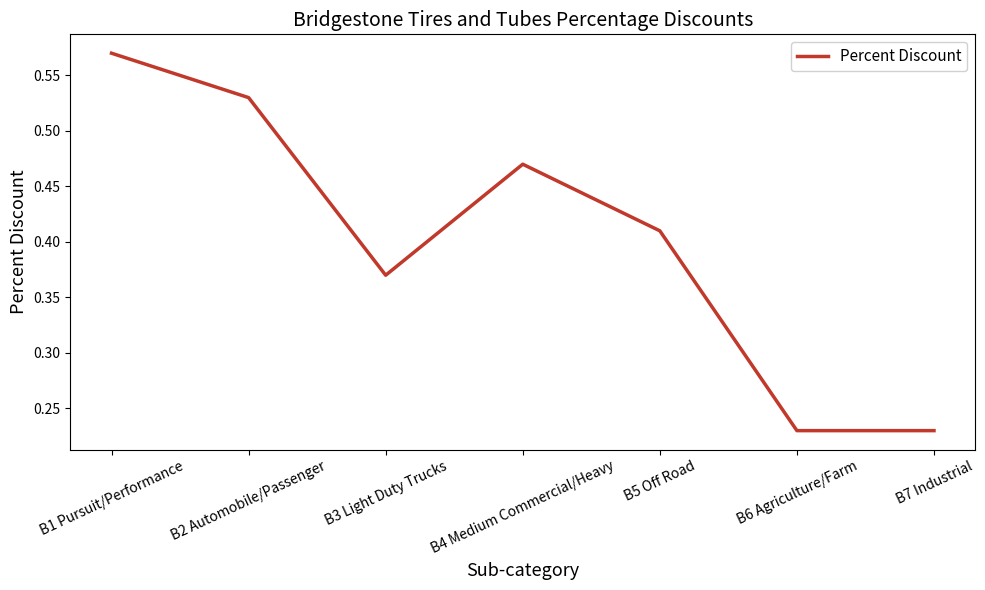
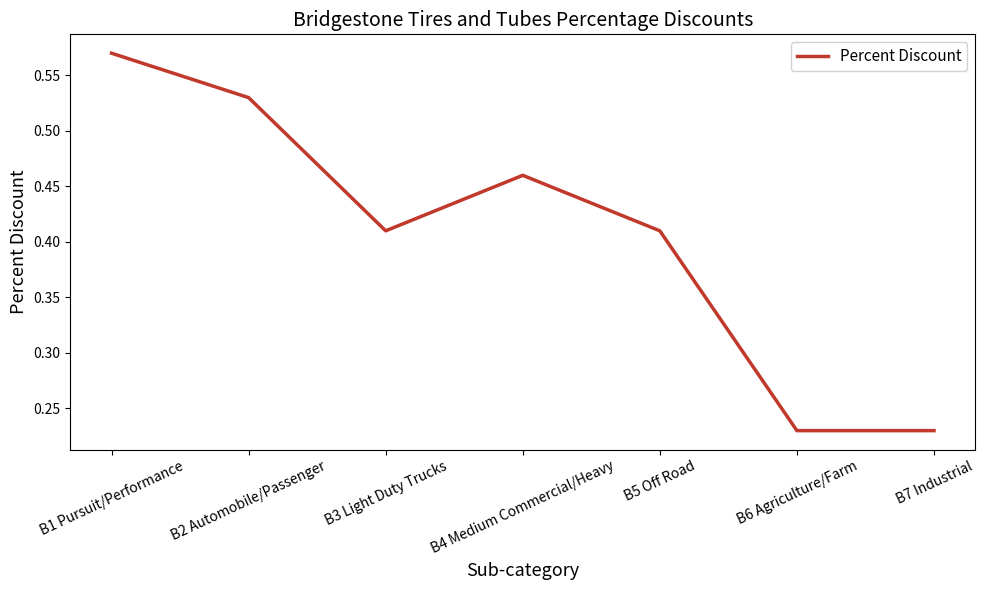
B3 Light Duty Trucks: 0.37 -> 0.41
B4 Medium Commercial/Heavy: 0.47 -> 0.46
